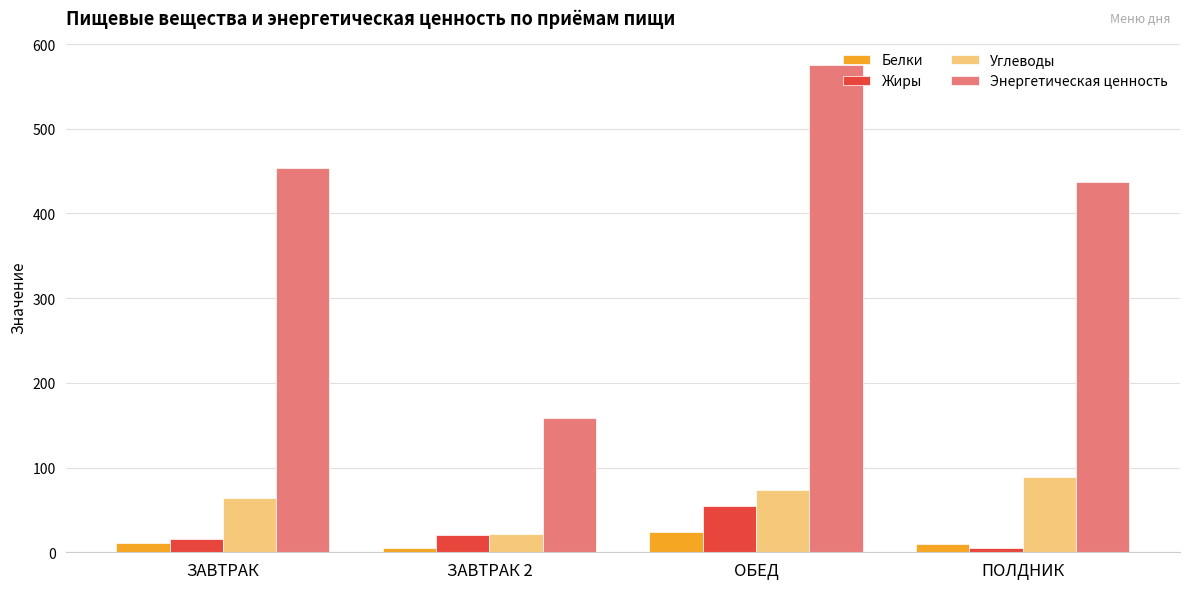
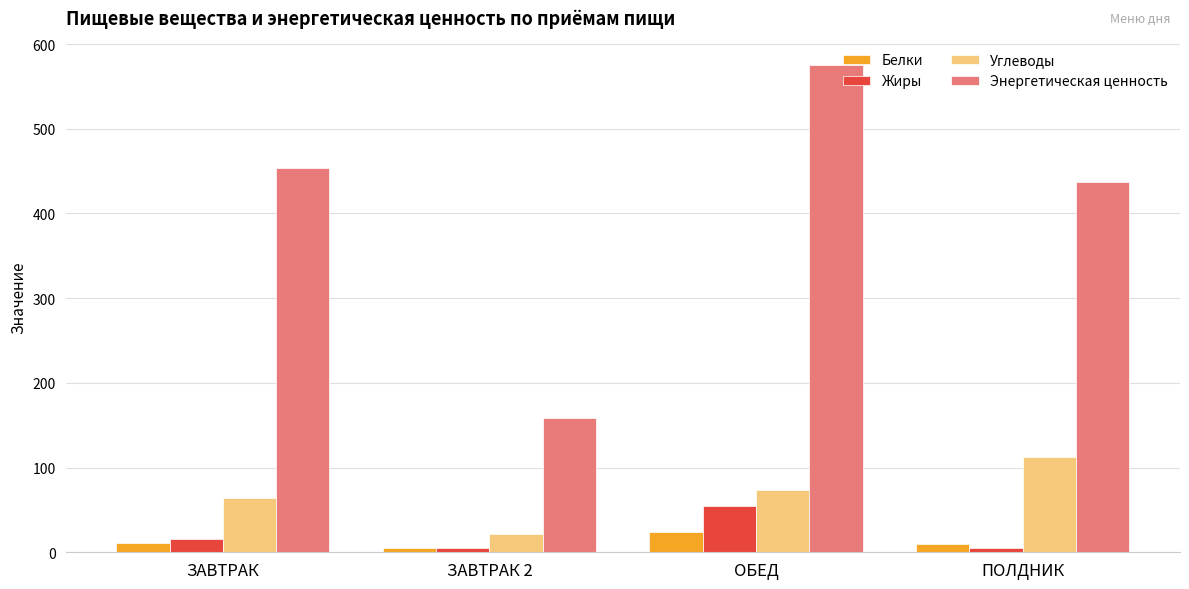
Жиры, ЗАВТРАК 2: 20 -> 10
Углеводы, ПОЛДНИК: 90 -> 110
